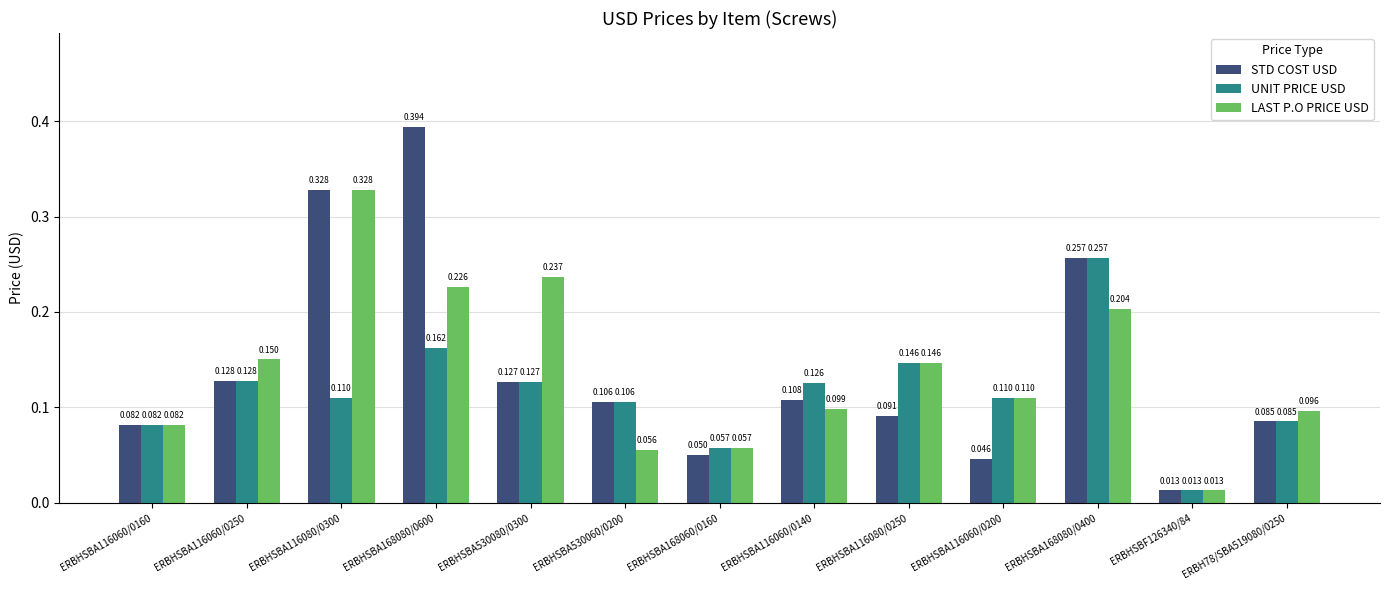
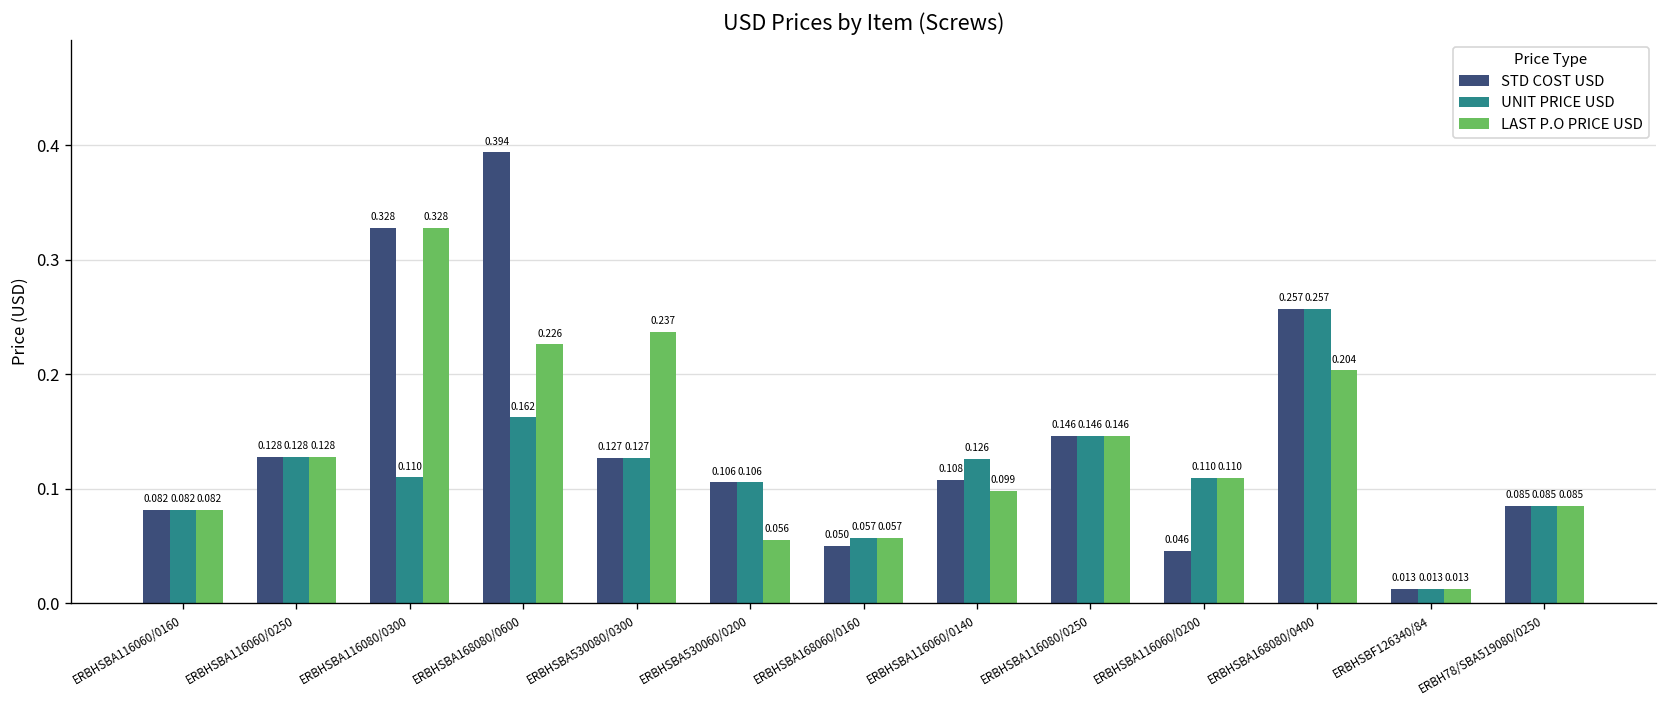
LAST P.O PRICE USD, ERBHSBA116060/0250: 0.150 -> 0.128
STD COST USD, ERBHSBA116080/0250: 0.091 -> 0.146
LAST P.O PRICE USD, ERBH78/SBA519080/0250: 0.096 -> 0.085
